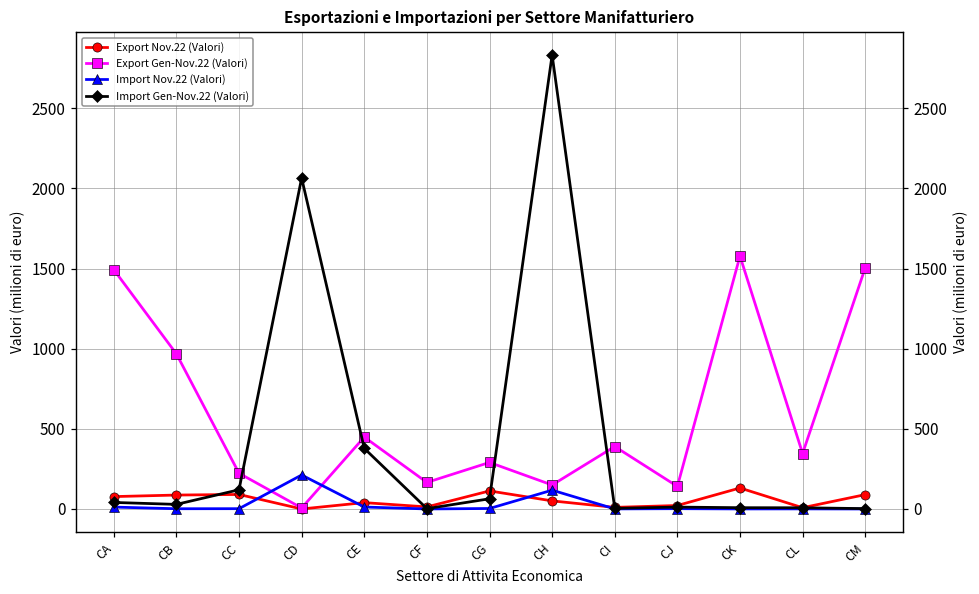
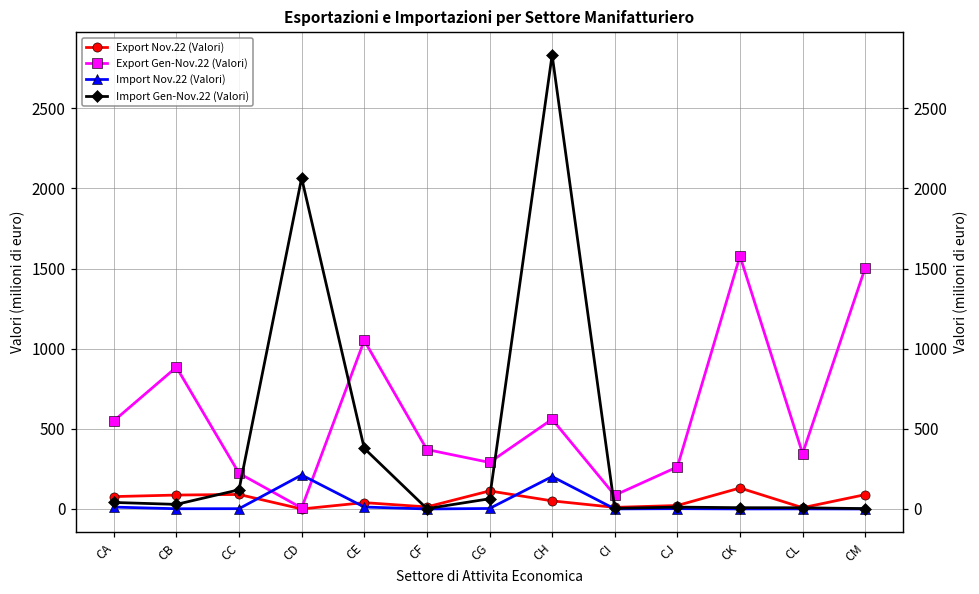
Export Gen-Nov.22 (Valori), CA: 1490 -> 550
Export Gen-Nov.22 (Valori), CB: 970 -> 880
Export Gen-Nov.22 (Valori), CE: 450 -> 1050
Export Gen-Nov.22 (Valori), CF: 170 -> 370
Export Gen-Nov.22 (Valori), CH: 150 -> 560
Import Nov.22 (Valori), CH: 120 -> 200
Export Gen-Nov.22 (Valori), CI: 390 -> 90
Export Gen-Nov.22 (Valori), CJ: 140 -> 260
